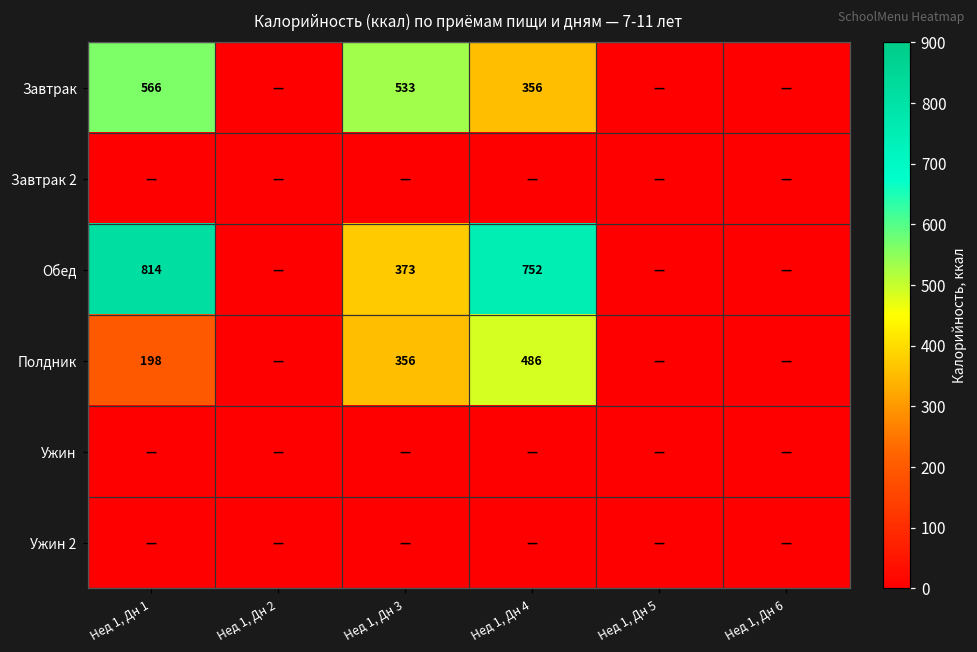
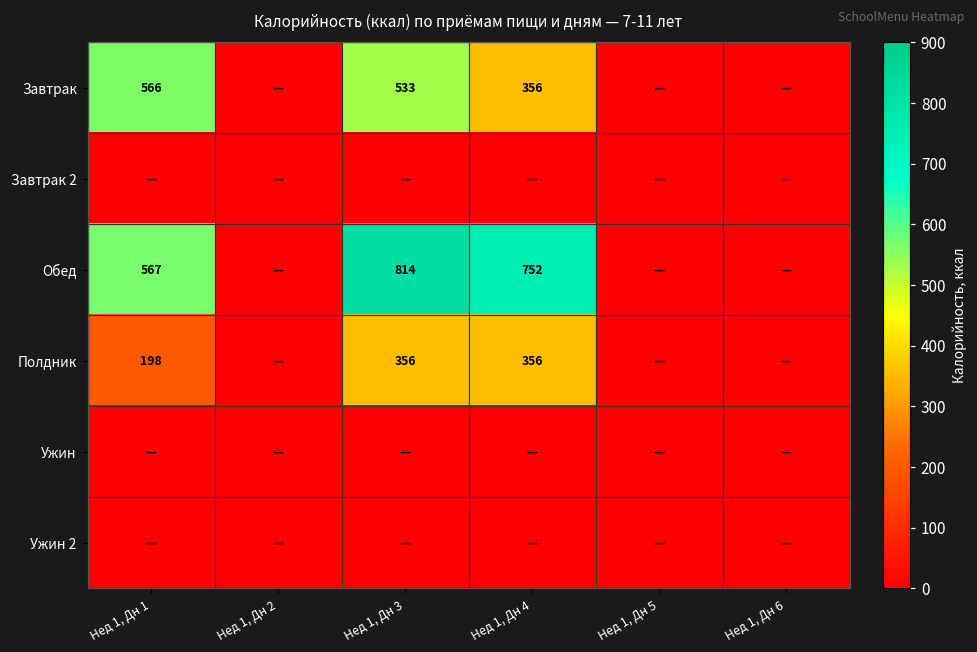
Обед, Нед 1, Дн 1: 814 -> 567
Обед, Нед 1, Дн 3: 373 -> 814
Полдник, Нед 1, Дн 4: 486 -> 356
